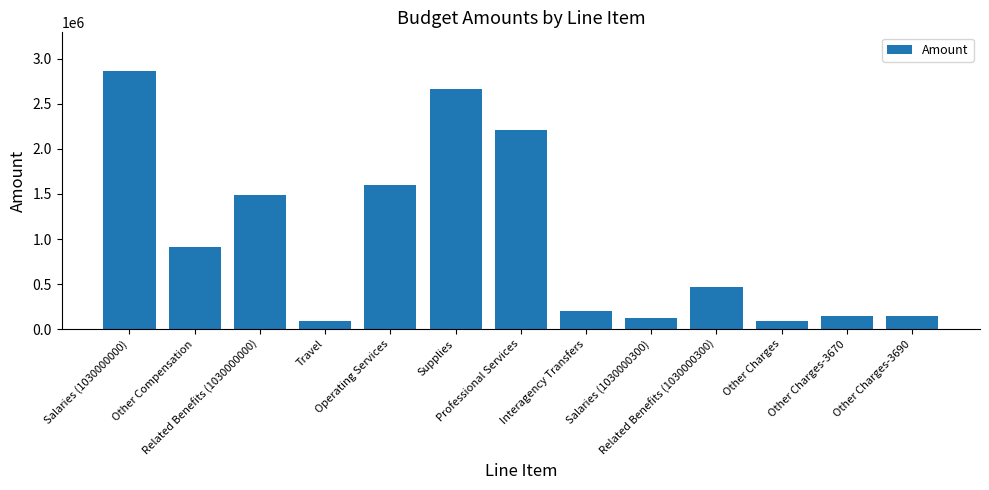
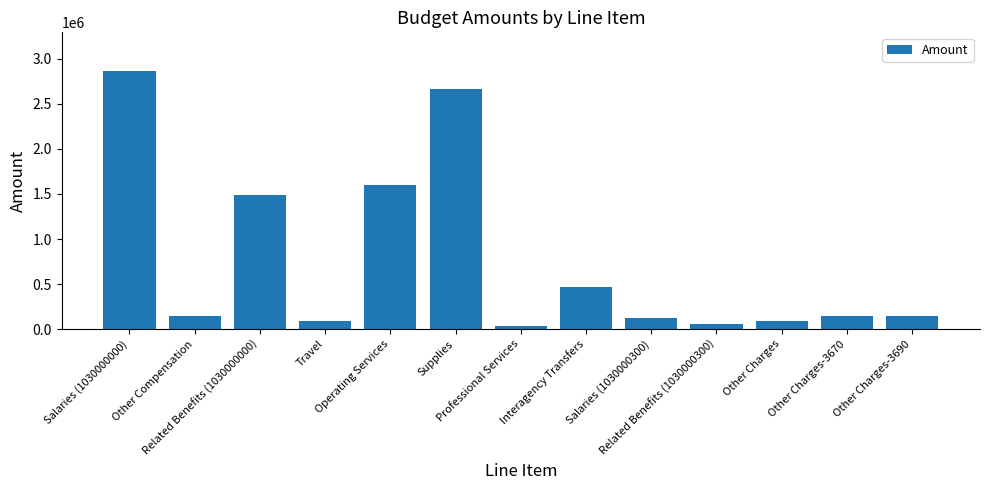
Other Compensation: 900000 -> 100000
Professional Services: 2200000 -> 0
Interagency Transfers: 200000 -> 500000
Related Benefits (1030000300): 500000 -> 100000
